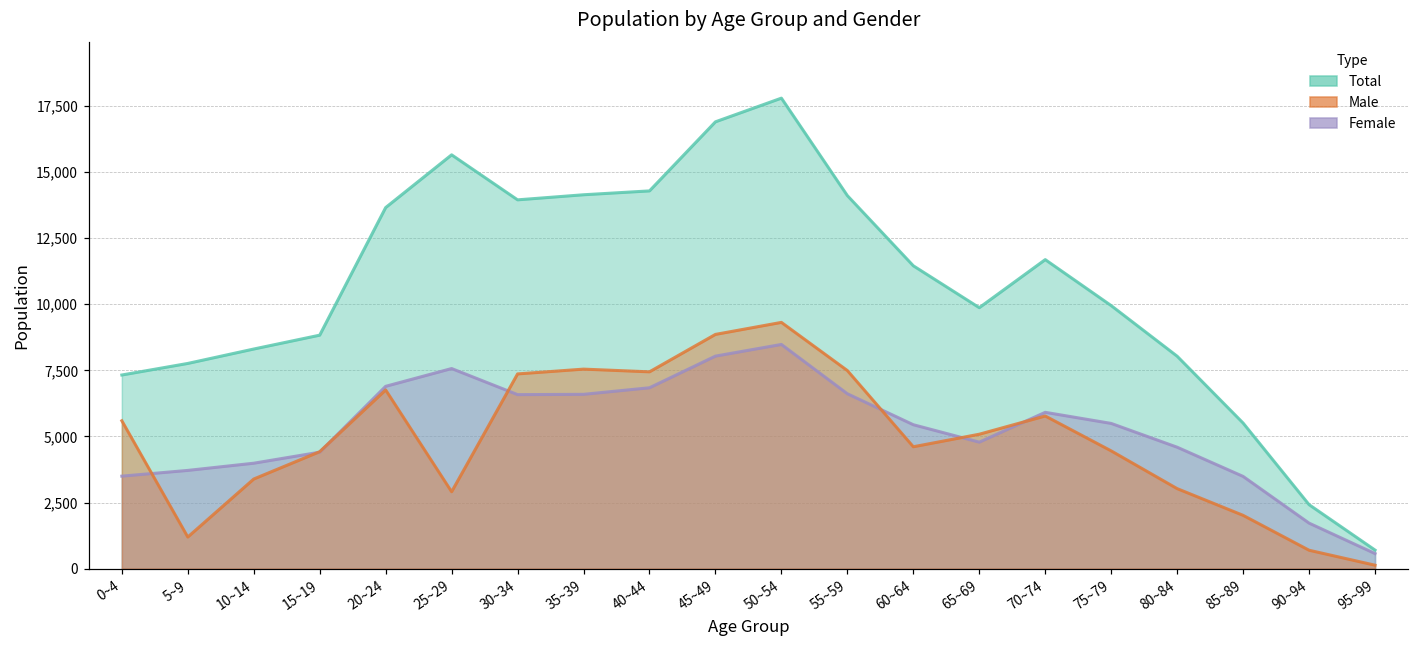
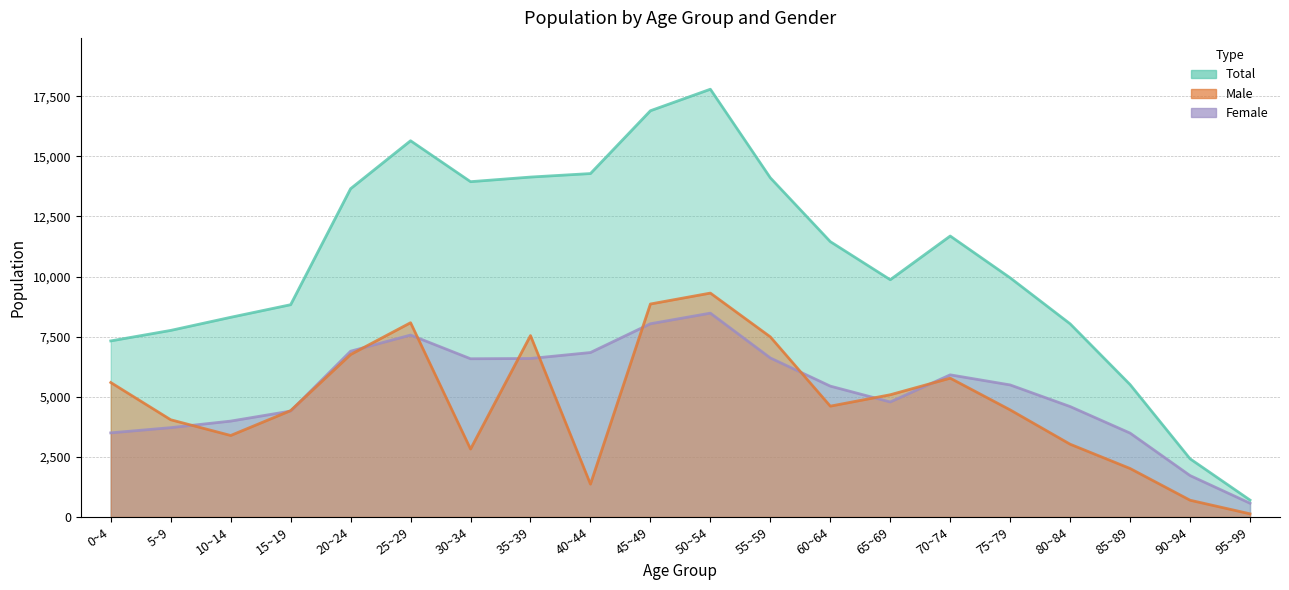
Male, 5~9: 1,200 -> 4,000
Male, 25~29: 2,900 -> 8,100
Male, 30~34: 7,400 -> 2,800
Male, 40~44: 7,400 -> 1,400
